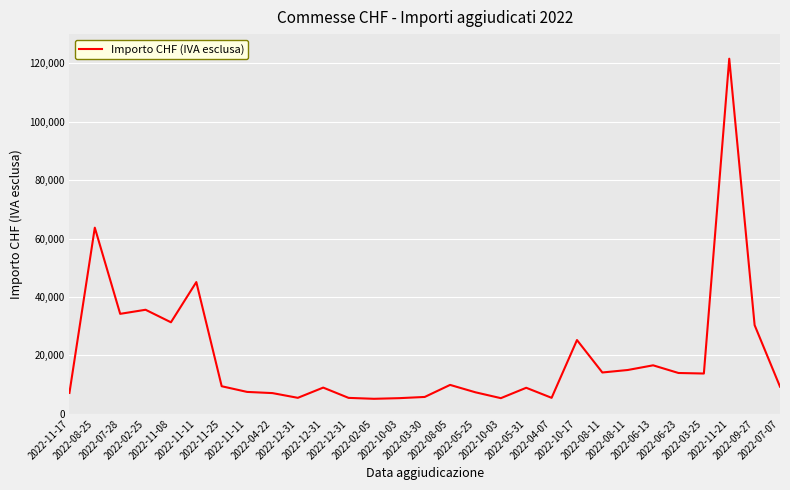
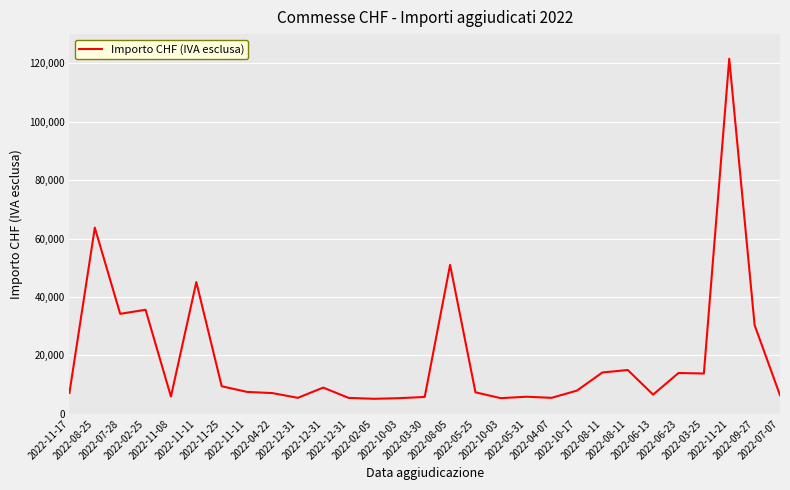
2022-11-08: 31,000 -> 6,000
2022-08-05: 10,000 -> 51,000
2022-05-31: 9,000 -> 6,000
2022-10-17: 25,000 -> 8,000
2022-06-13: 17,000 -> 7,000
2022-07-07: 9,000 -> 6,000
